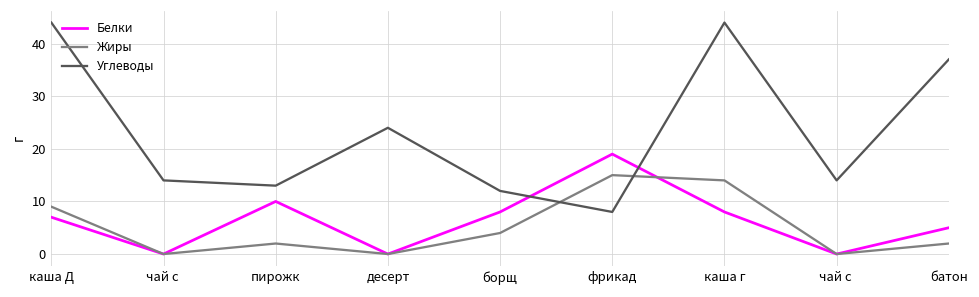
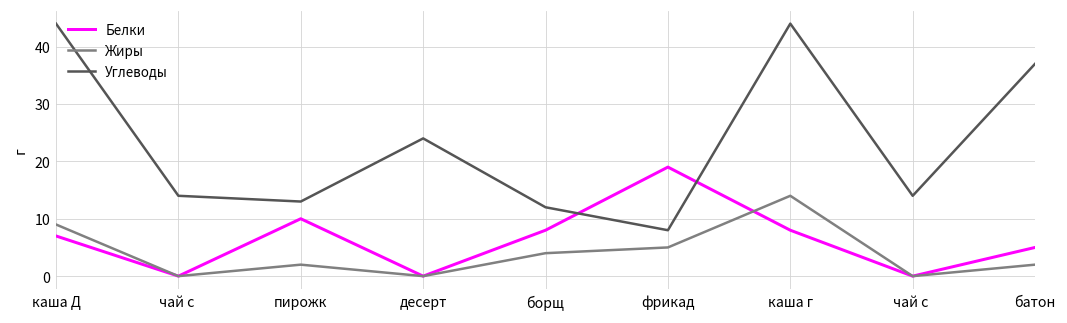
Жиры, фрикад: 15 -> 5
